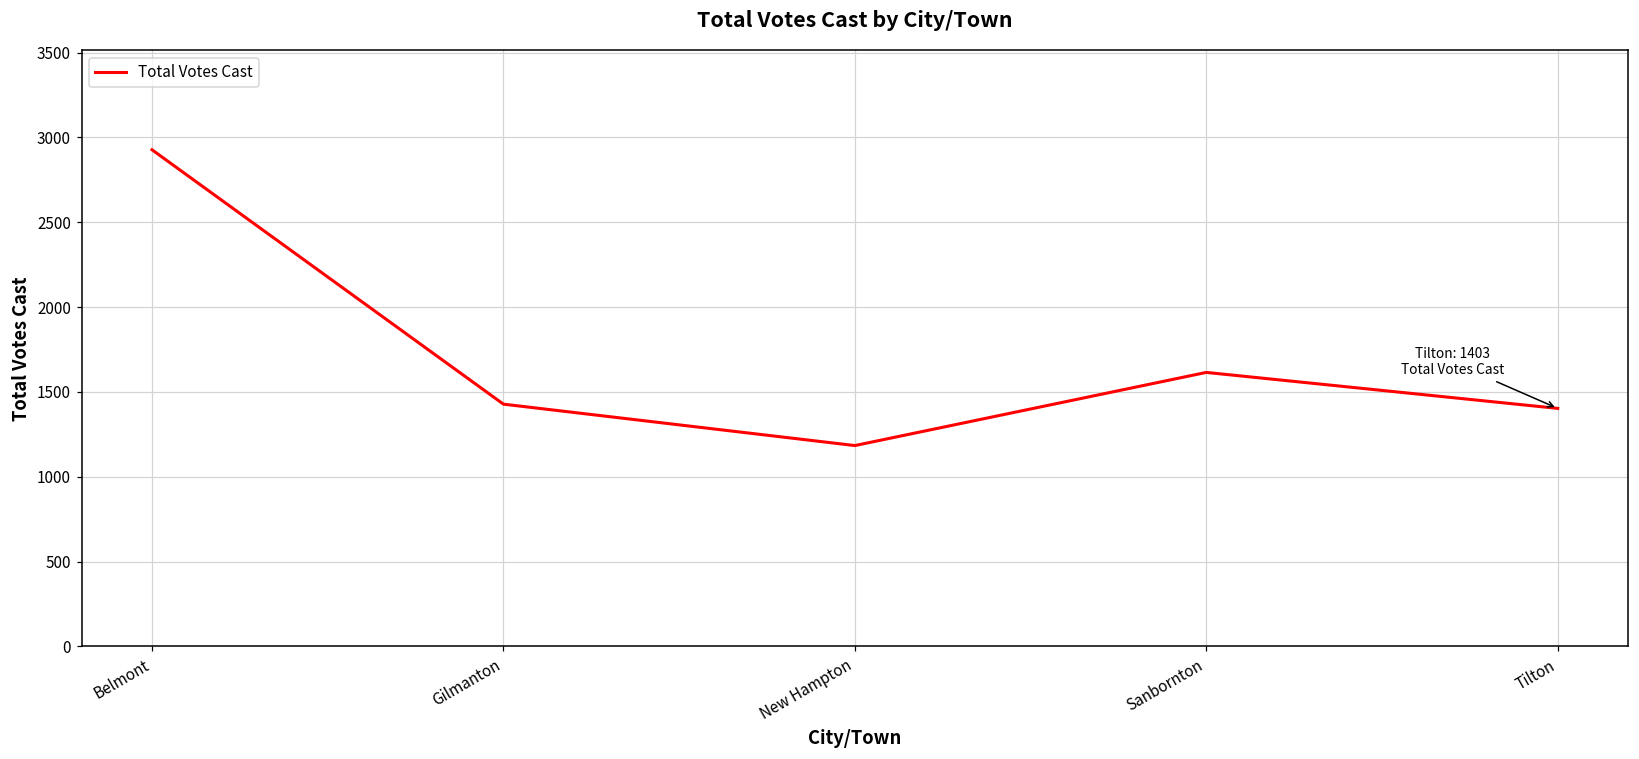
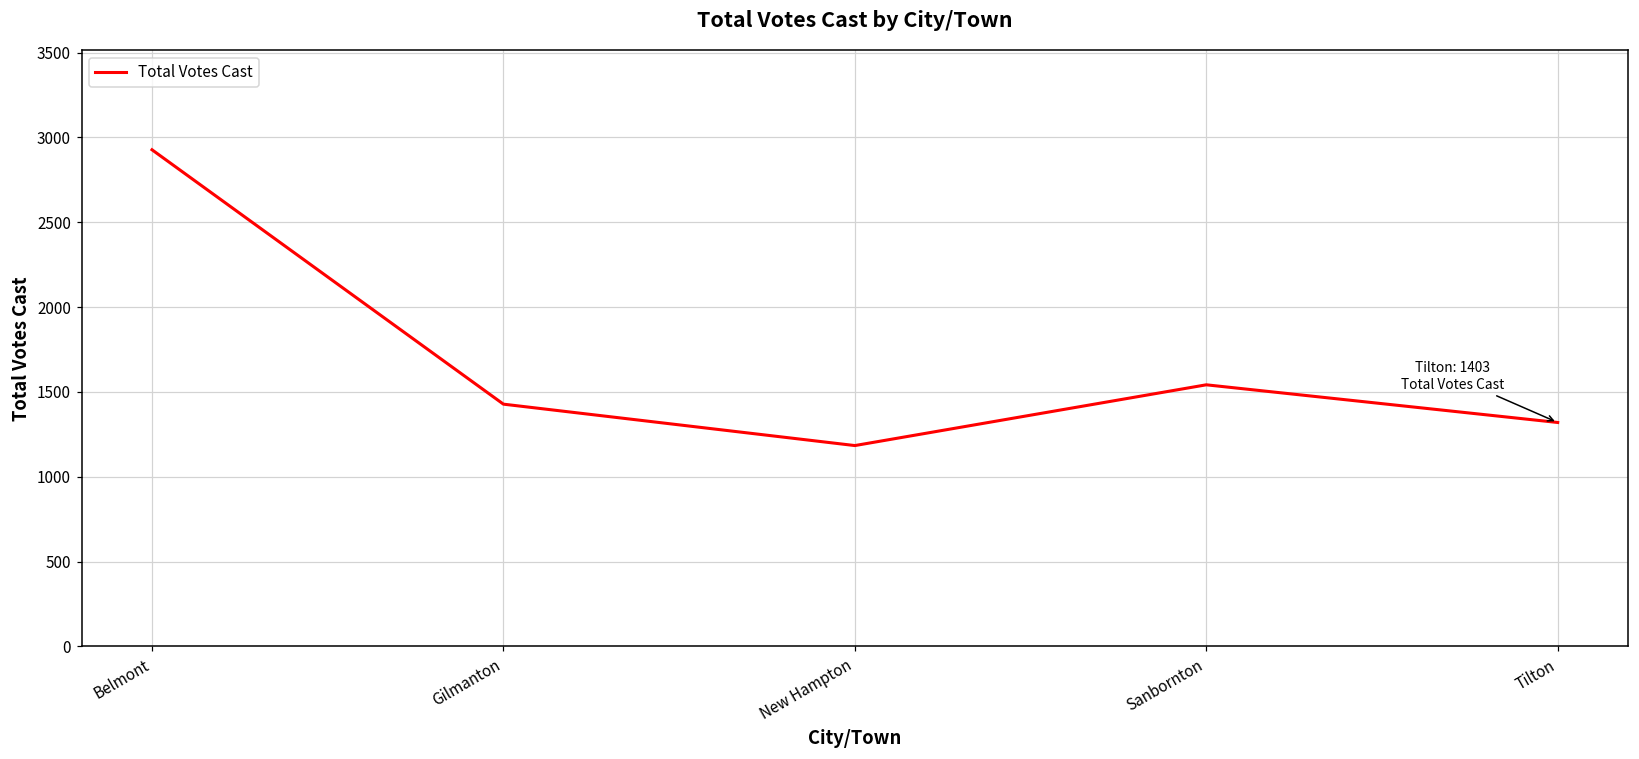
Sanbornton: 1620 -> 1540
Tilton: 1400 -> 1320
